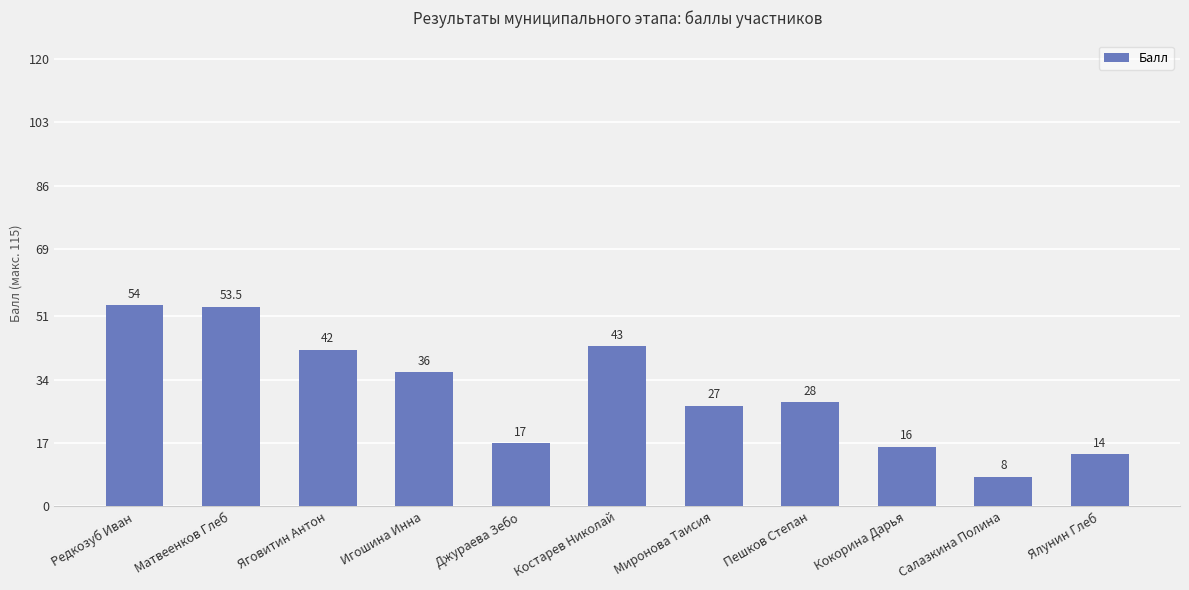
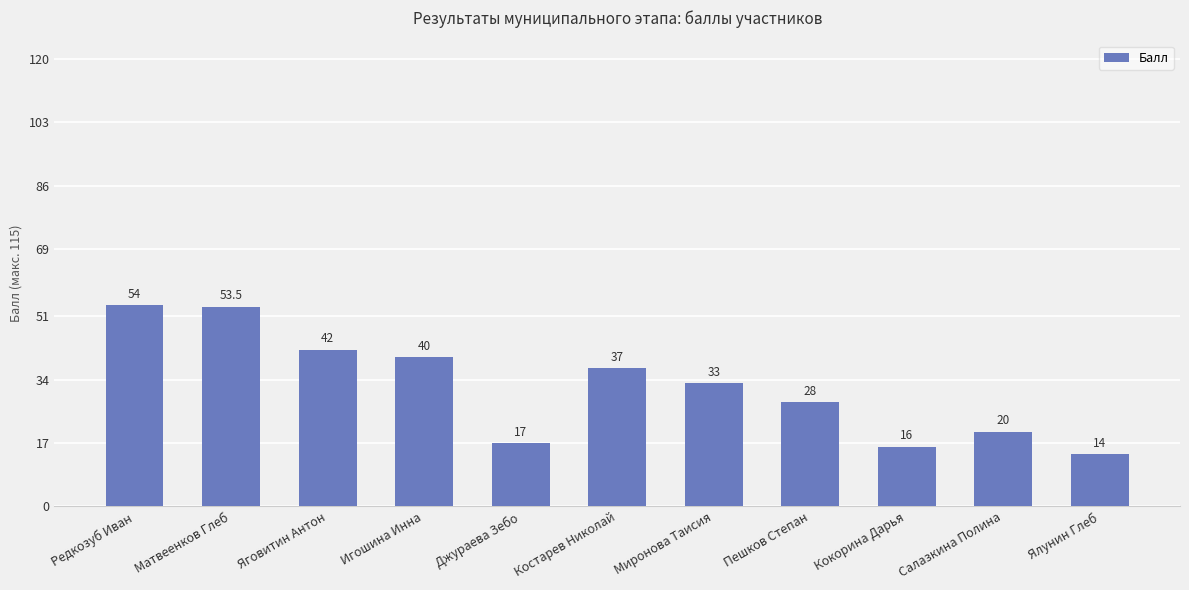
Игошина Инна: 36 -> 40
Костарев Николай: 43 -> 37
Миронова Таисия: 27 -> 33
Салазкина Полина: 8 -> 20
